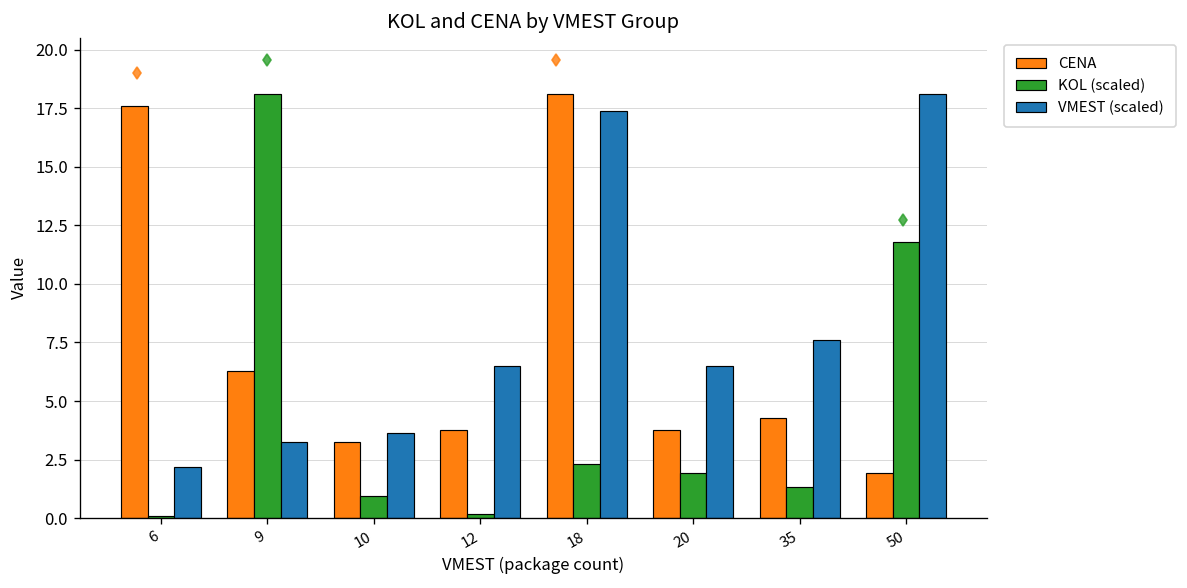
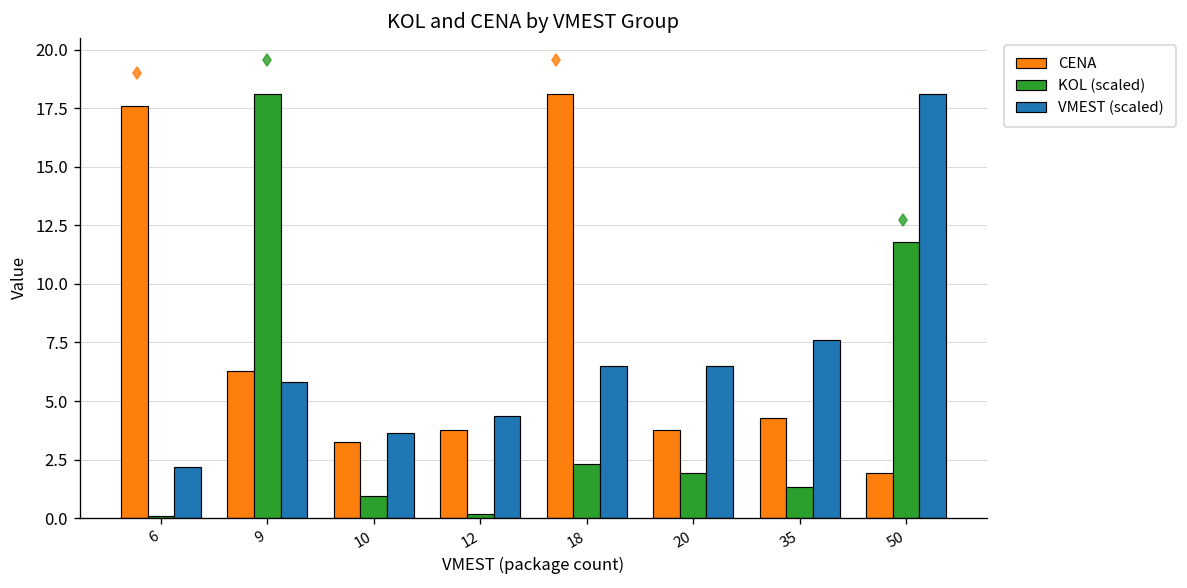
VMEST (scaled), 9: 3.3 -> 5.8
VMEST (scaled), 12: 6.5 -> 4.3
VMEST (scaled), 18: 17.4 -> 6.5
